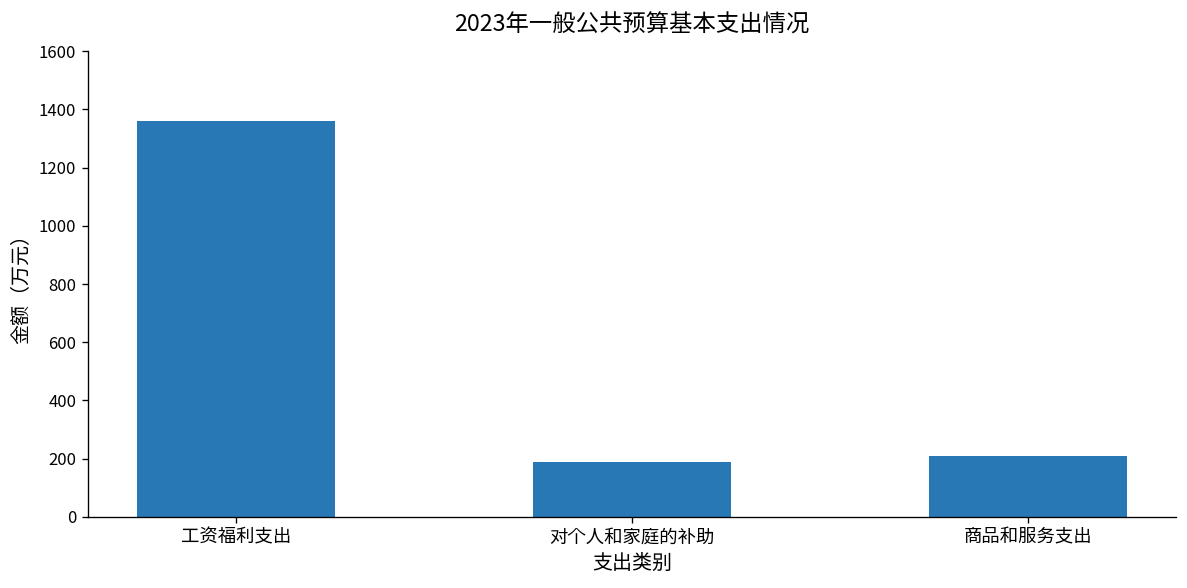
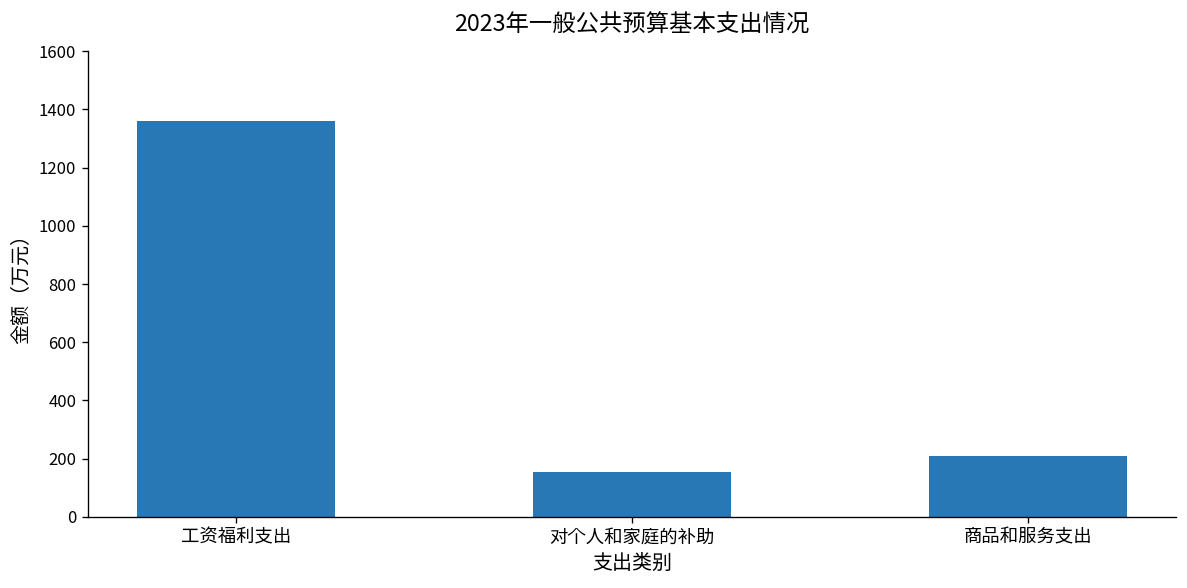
对个人和家庭的补助: 190 -> 150
